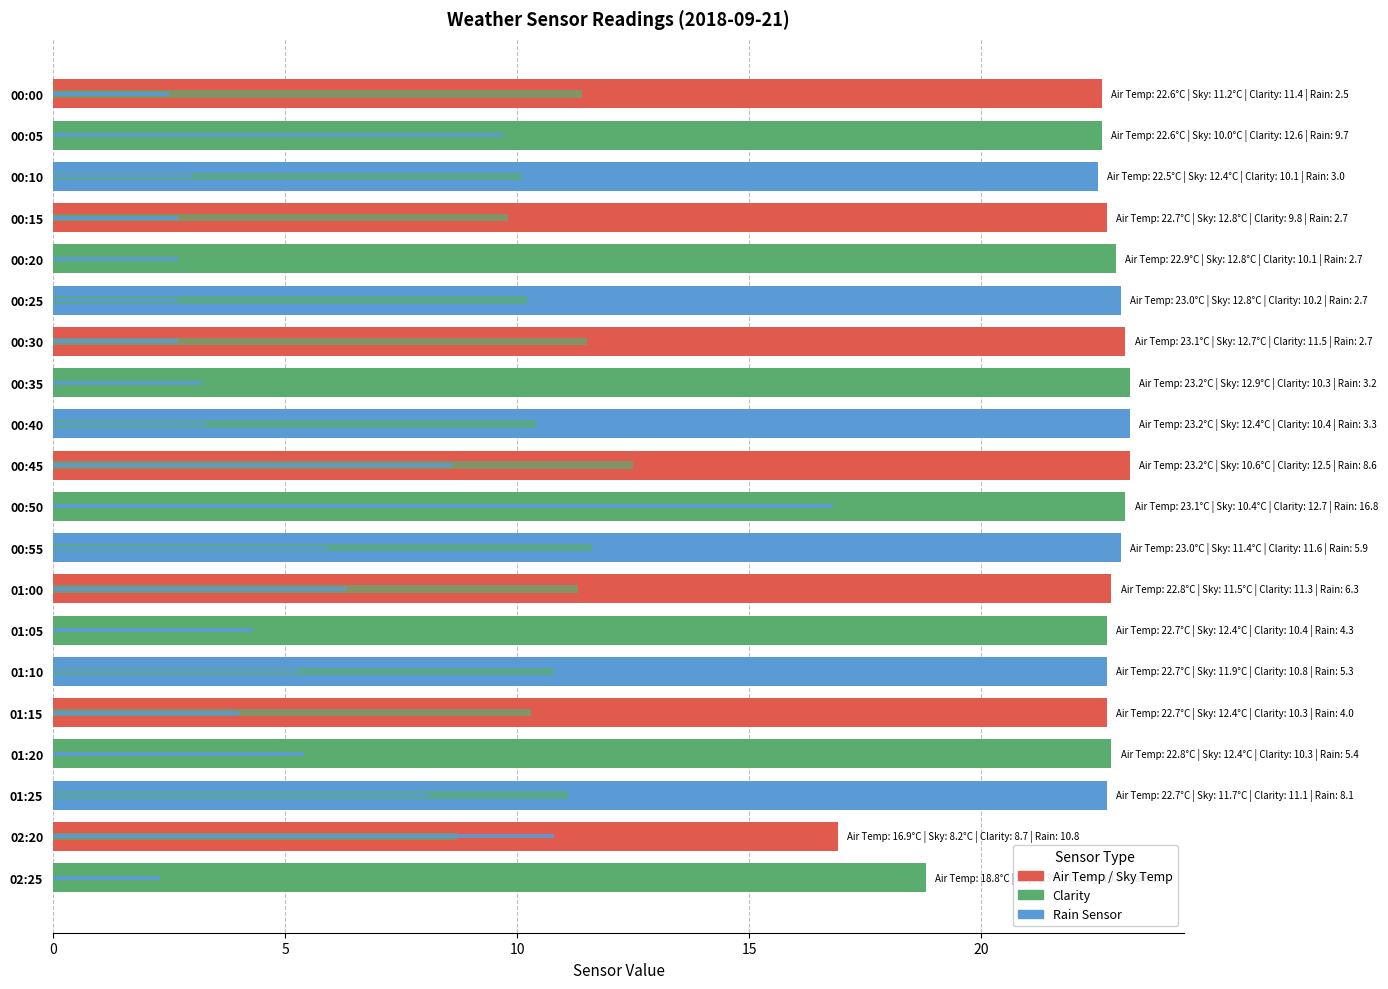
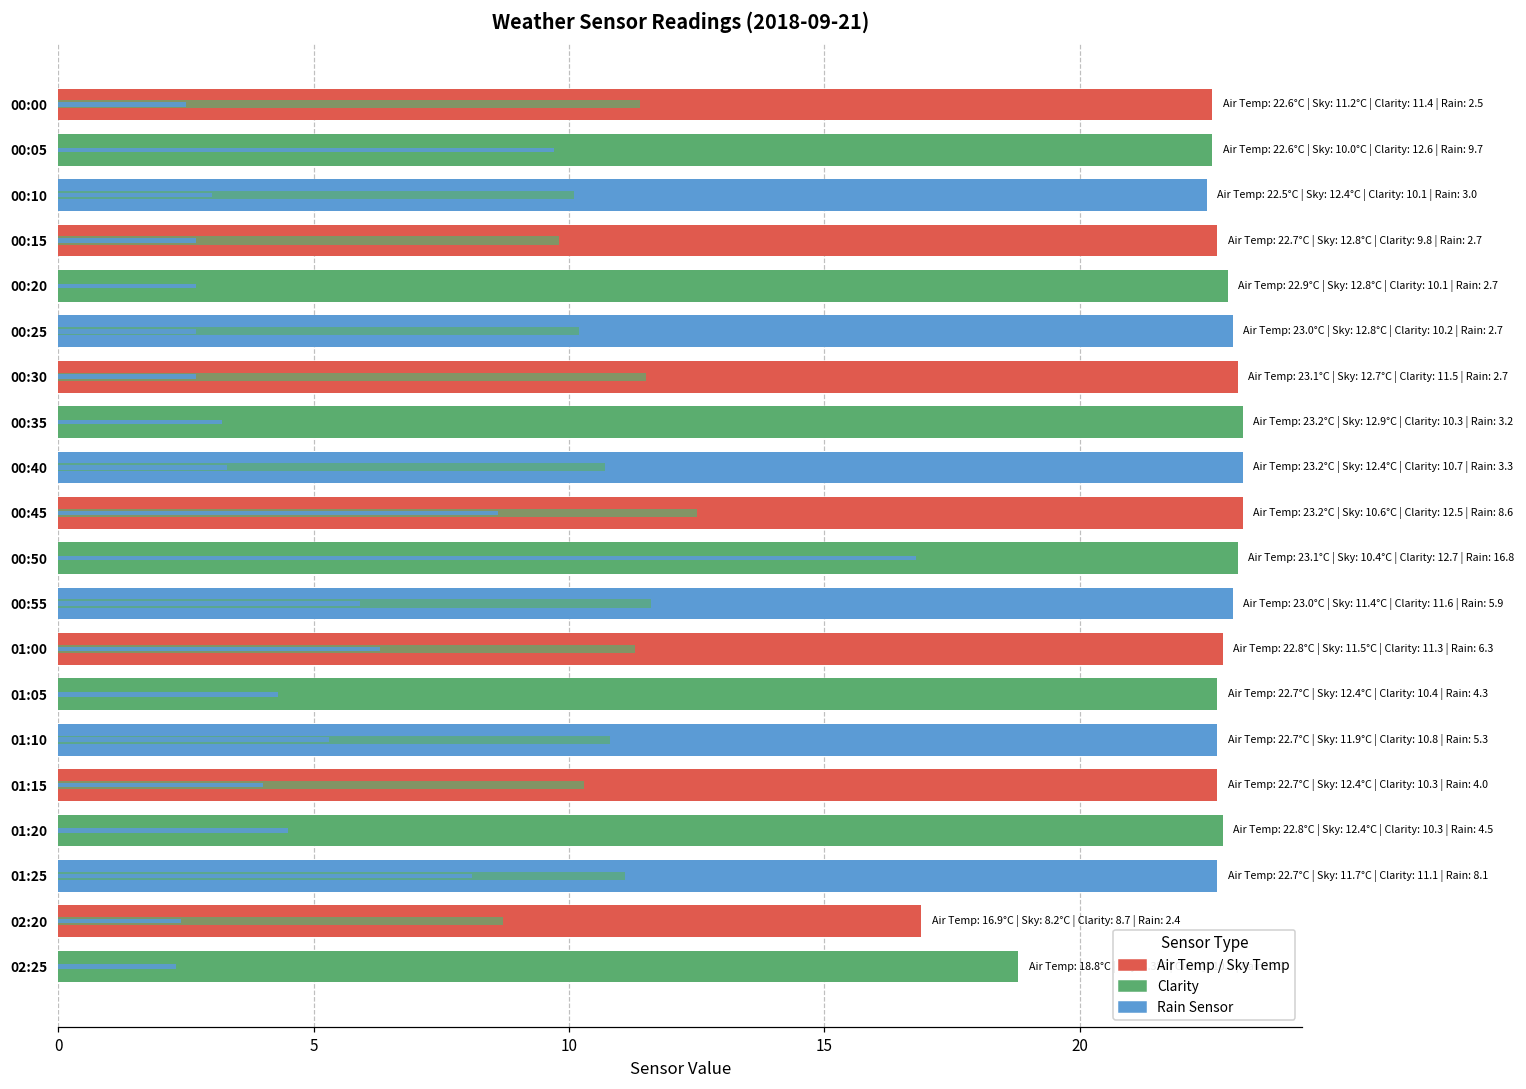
Clarity, 00:40: 10.4 -> 10.7
Rain Sensor, 01:20: 5.4 -> 4.5
Rain Sensor, 02:20: 10.8 -> 2.4
